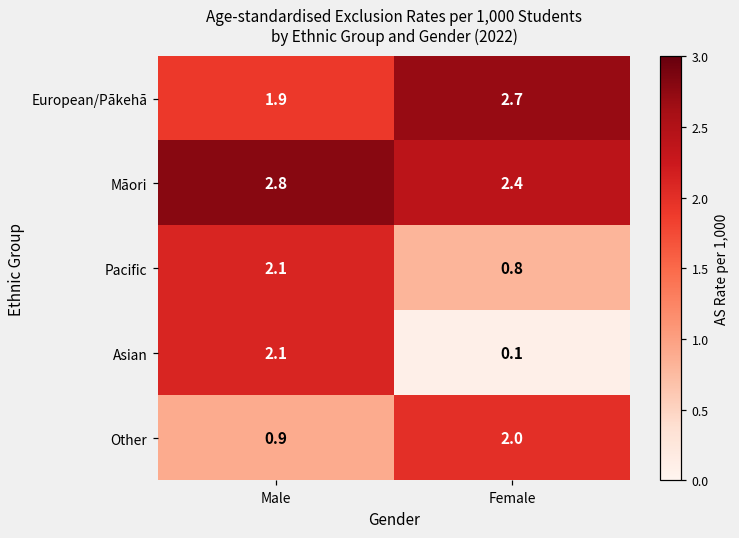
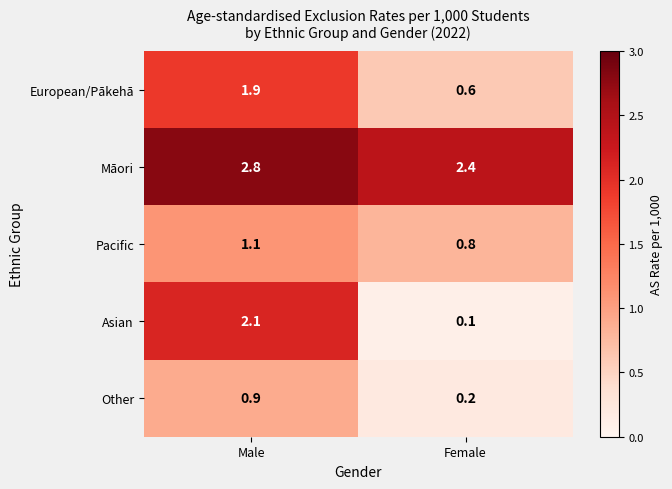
European/Pākehā, Female: 2.7 -> 0.6
Pacific, Male: 2.1 -> 1.1
Other, Female: 2.0 -> 0.2
